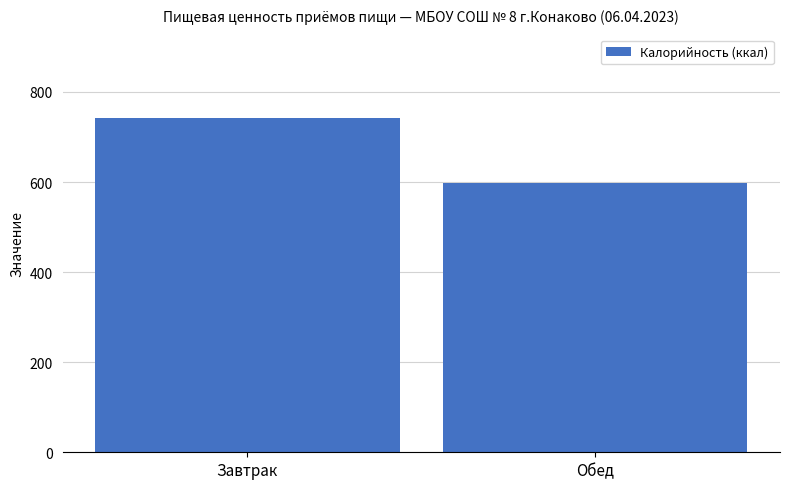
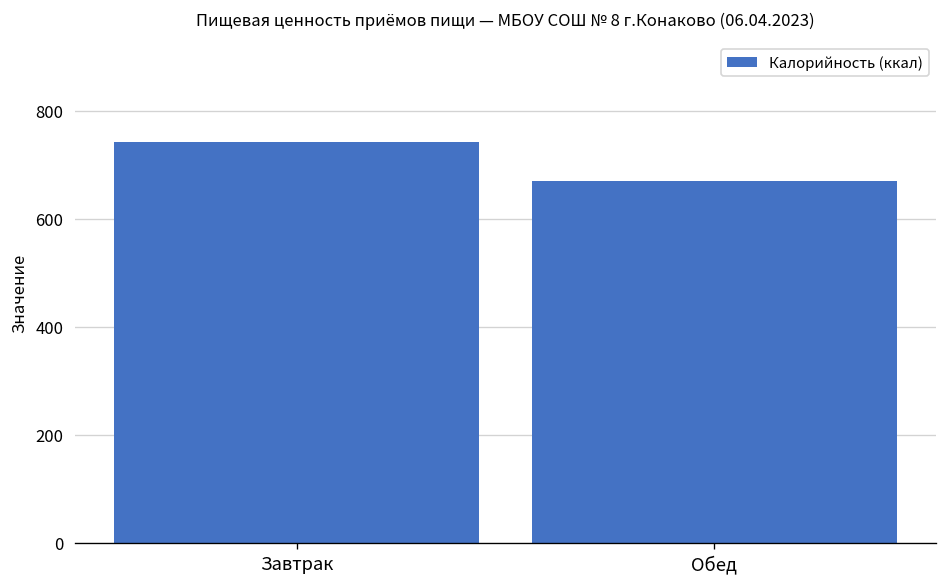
Обед: 600 -> 670
